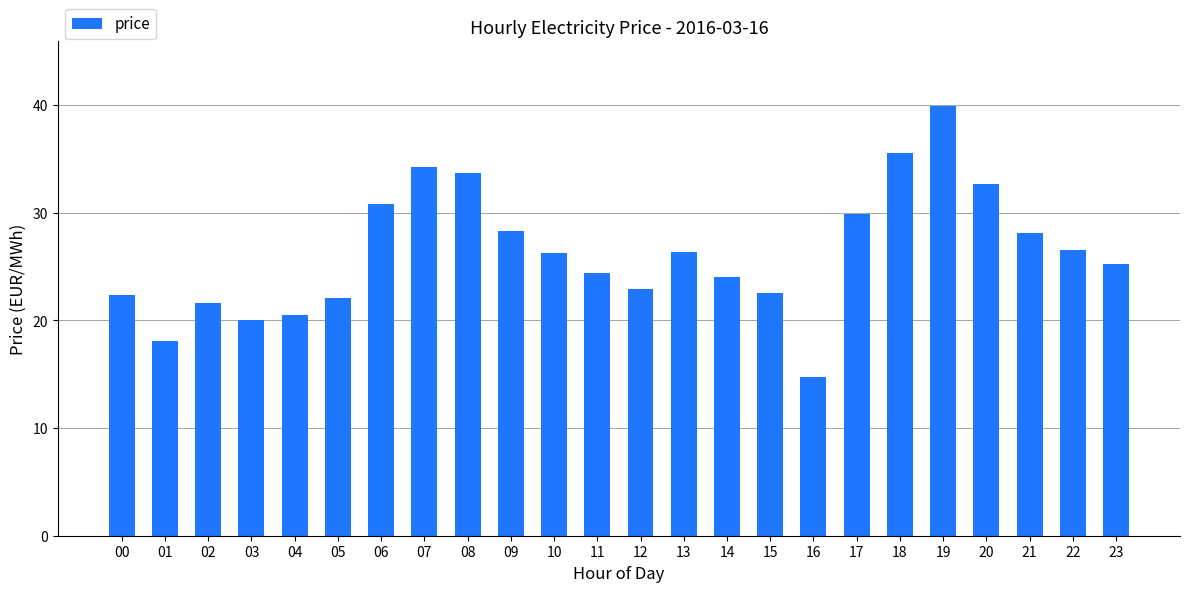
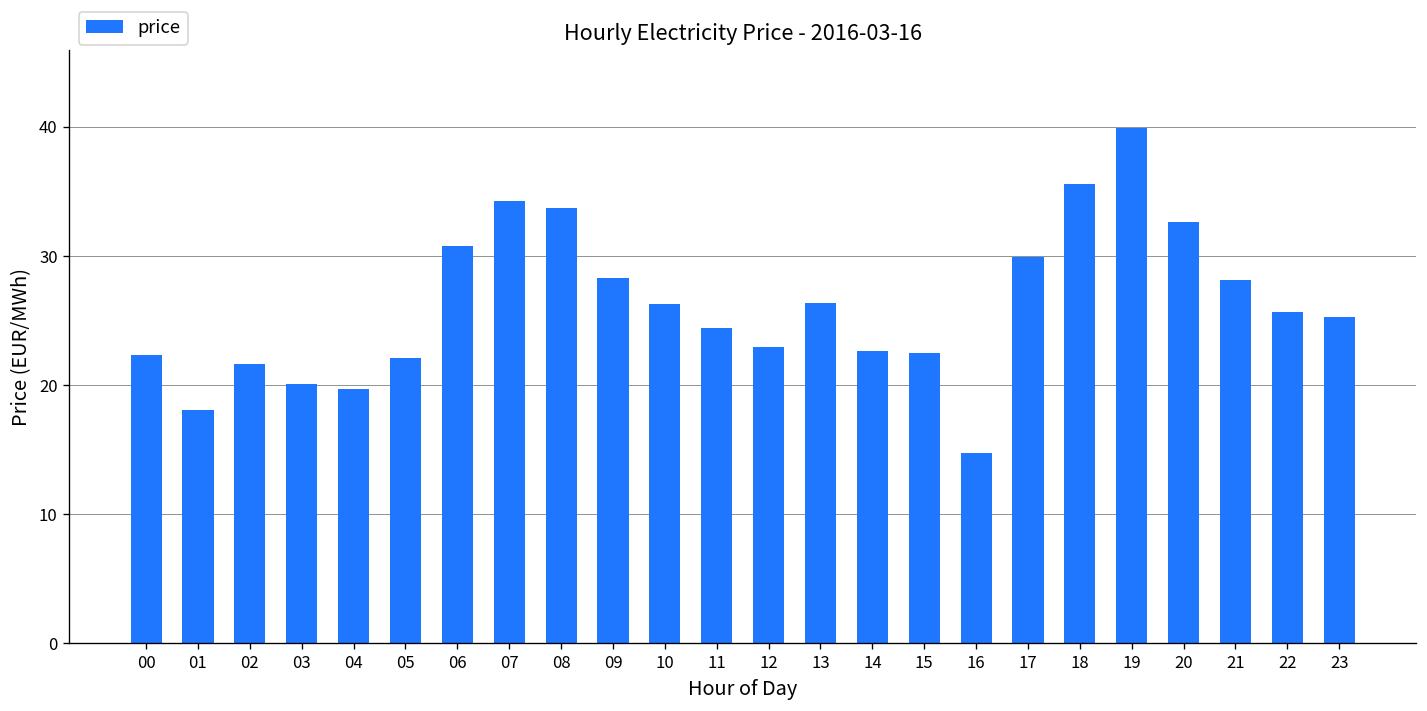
04: 20.5 -> 19.7
14: 24.1 -> 22.6
22: 26.5 -> 25.7
